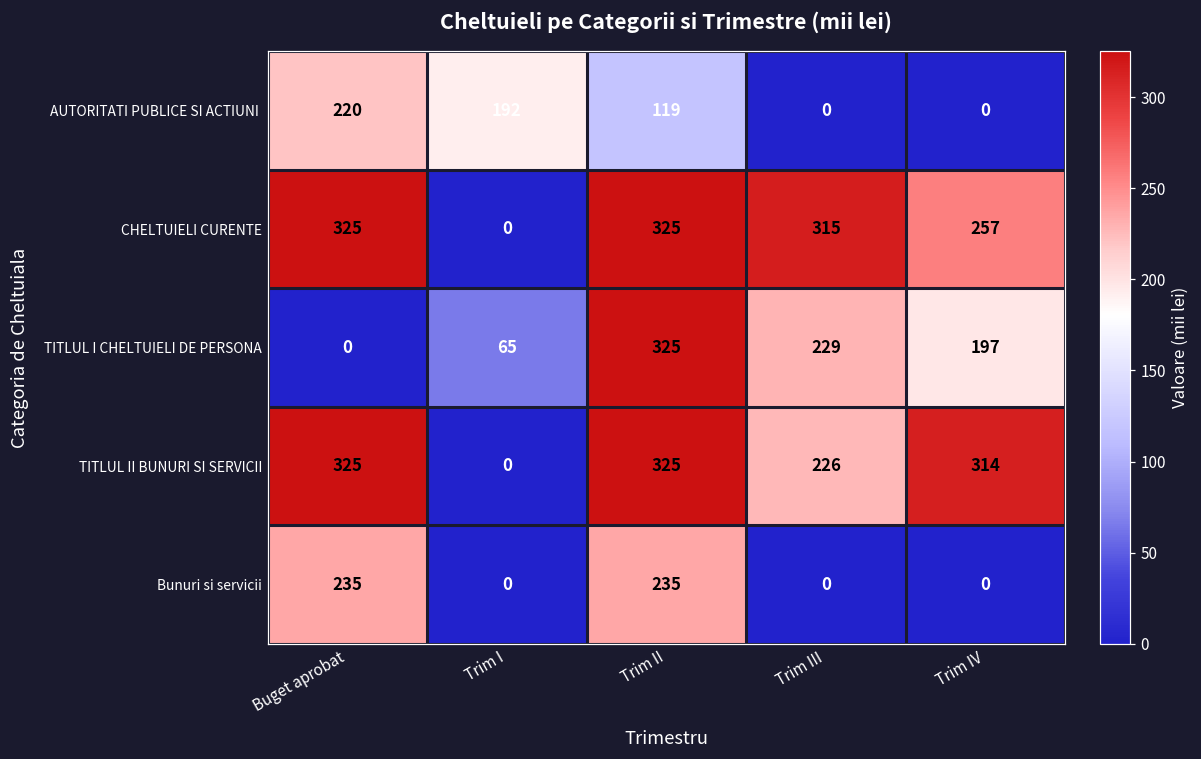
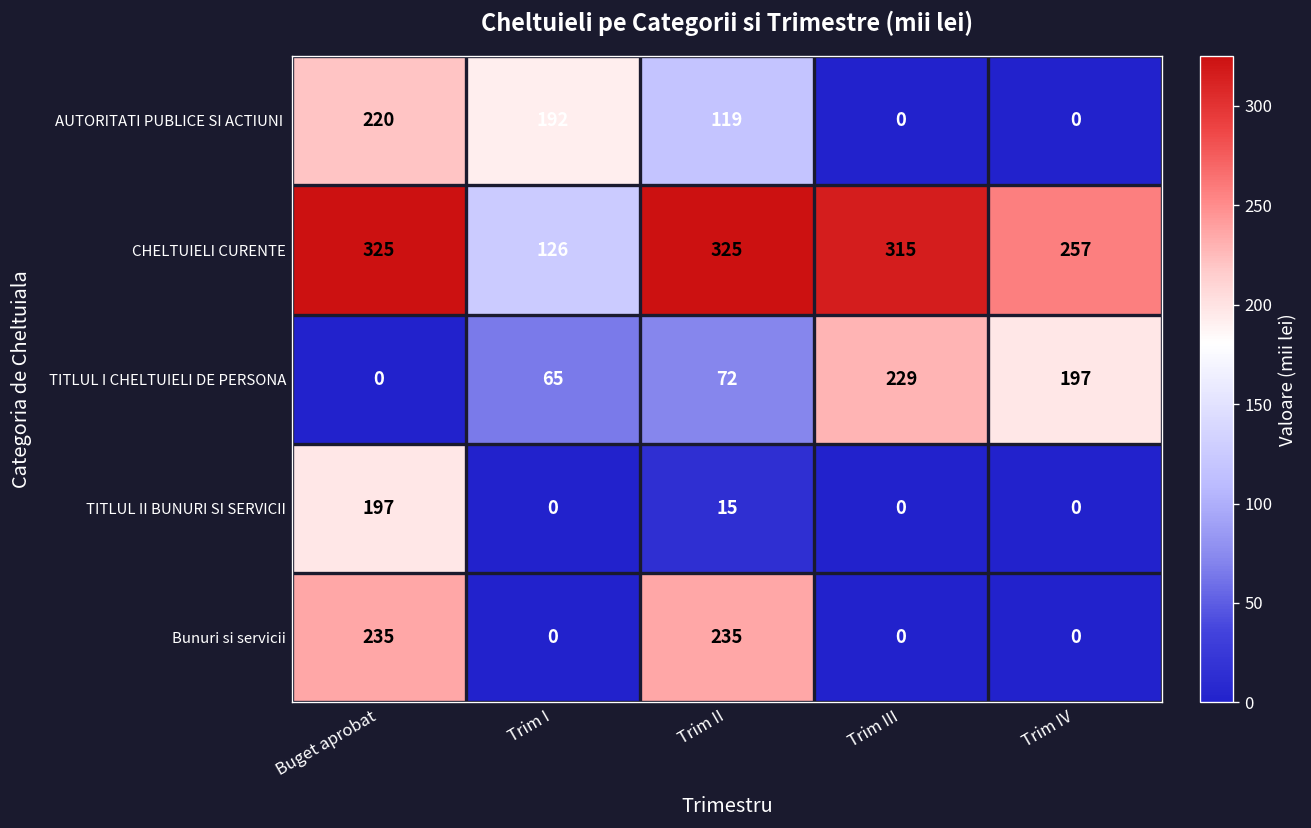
CHELTUIELI CURENTE, Trim I: 0 -> 126
TITLUL I CHELTUIELI DE PERSONA, Trim II: 325 -> 72
TITLUL II BUNURI SI SERVICII, Buget aprobat: 325 -> 197
TITLUL II BUNURI SI SERVICII, Trim II: 325 -> 15
TITLUL II BUNURI SI SERVICII, Trim III: 226 -> 0
TITLUL II BUNURI SI SERVICII, Trim IV: 314 -> 0
